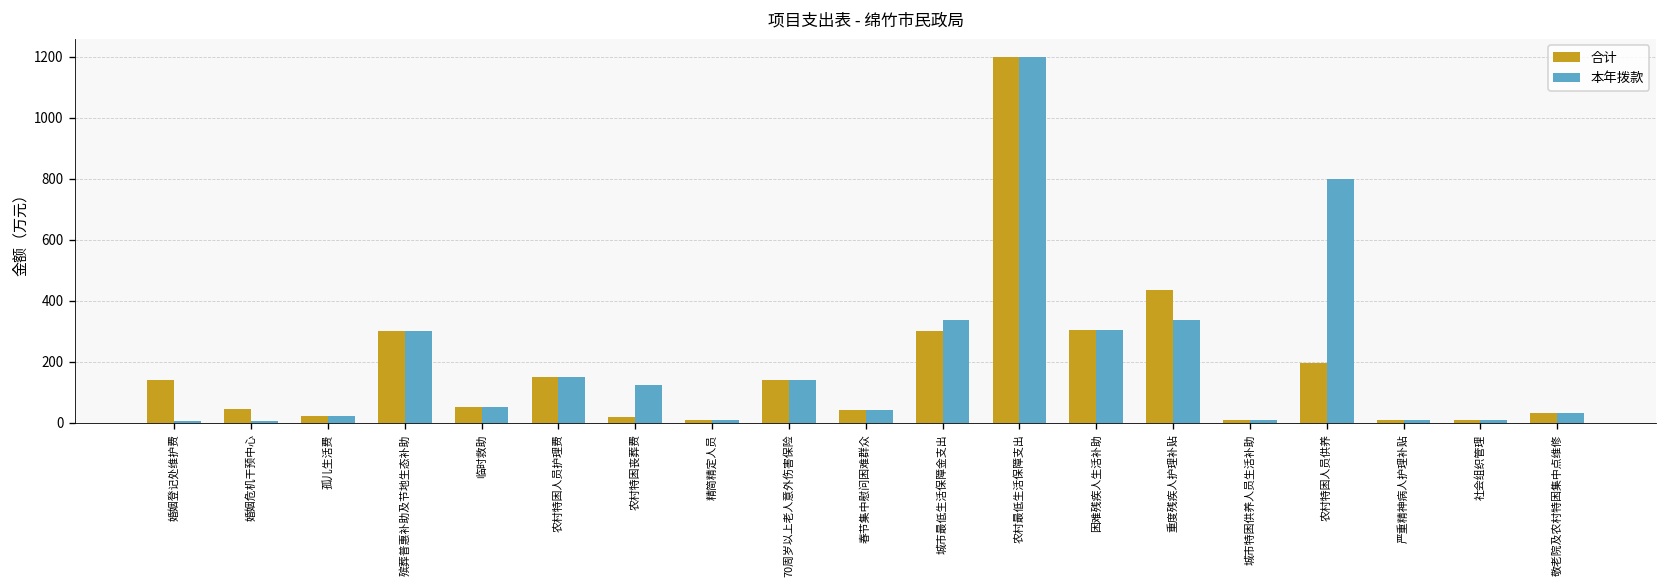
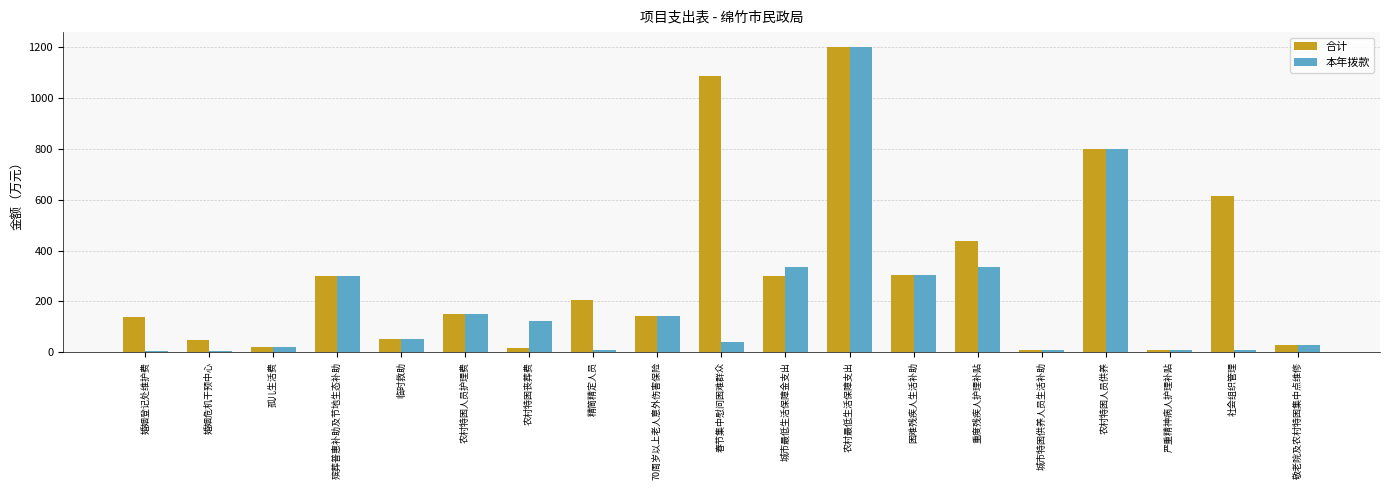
合计, 精简精定人员: 10 -> 200
合计, 春节集中慰问困难群众: 40 -> 1090
合计, 农村特困人员供养: 190 -> 800
合计, 社会组织管理: 10 -> 610
